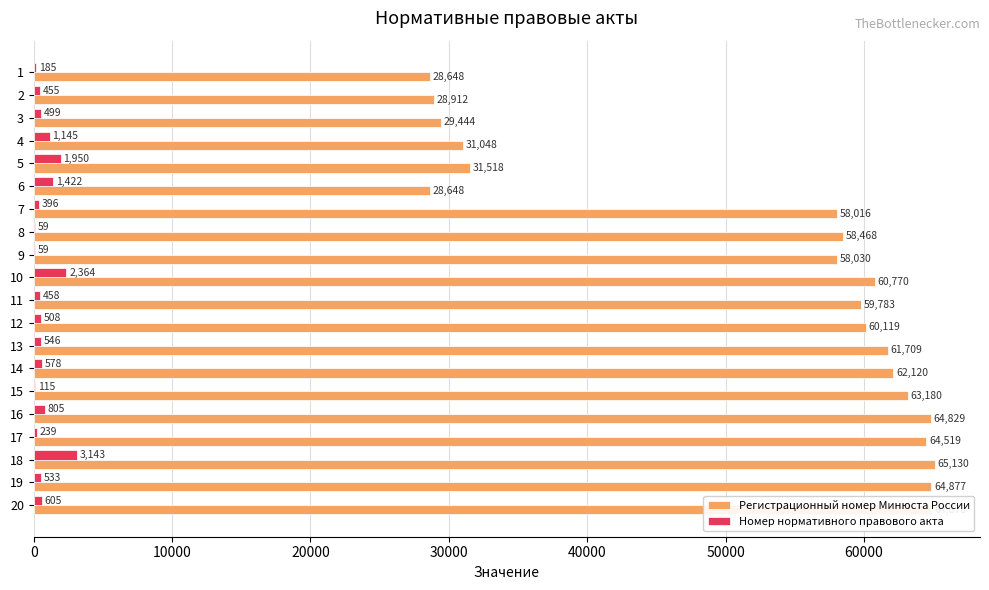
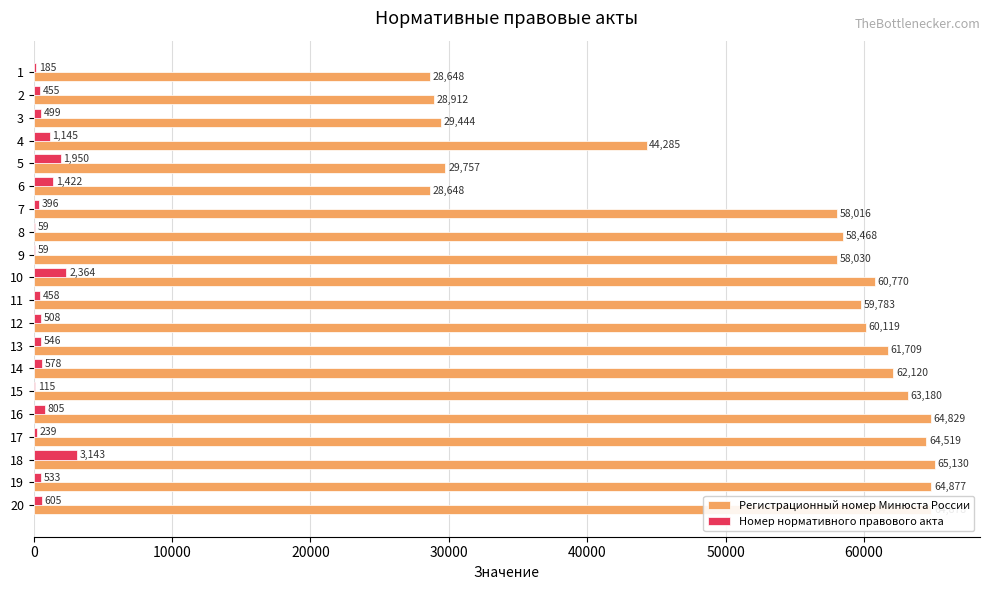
Регистрационный номер Минюста России, 4: 31,048 -> 44,285
Регистрационный номер Минюста России, 5: 31,518 -> 29,757
